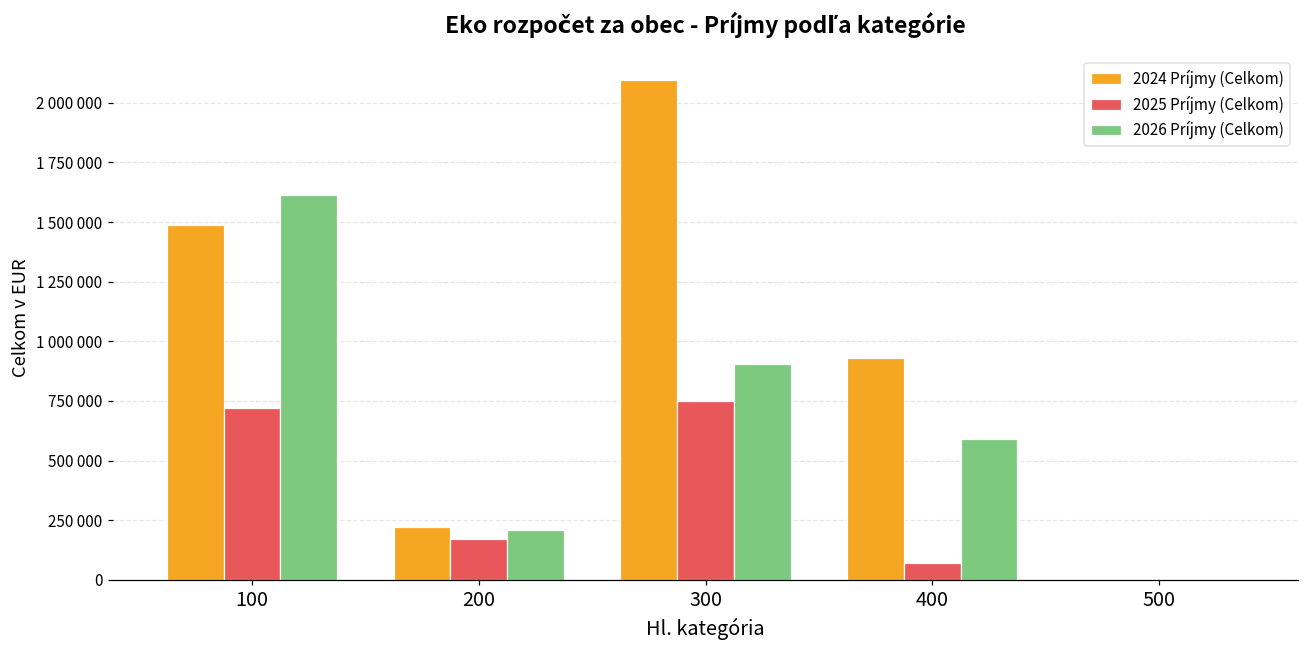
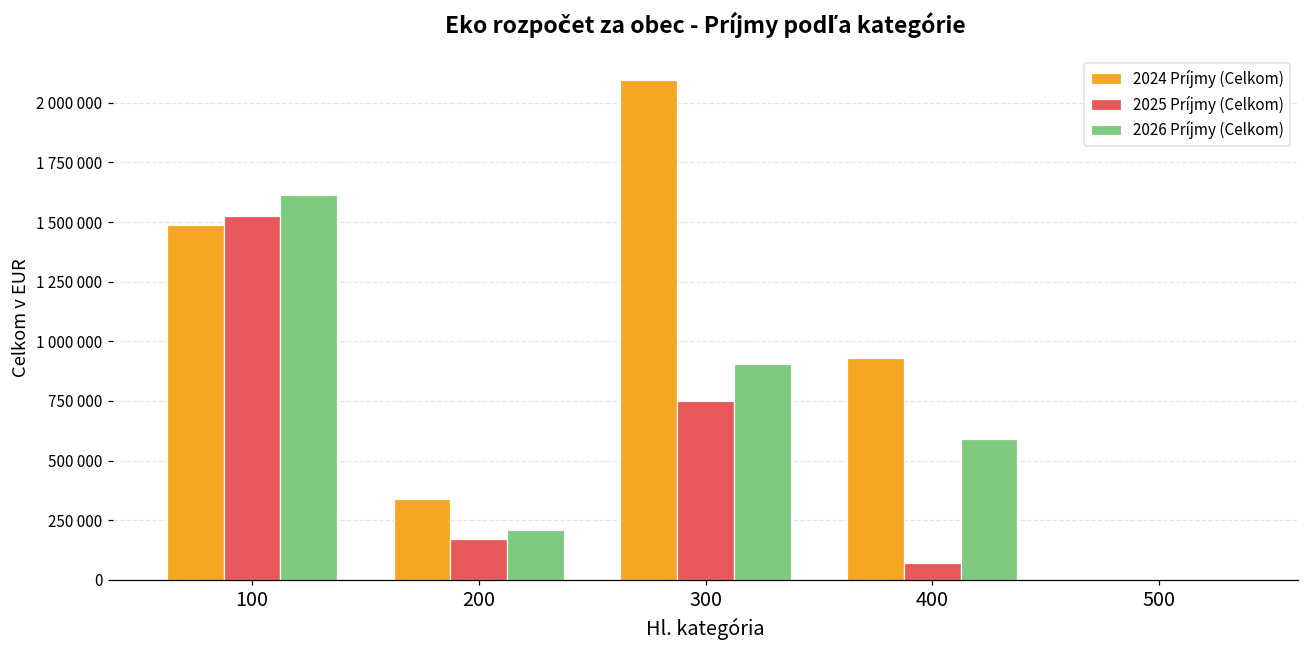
2025 Príjmy (Celkom), 100: 720000 -> 1530000
2024 Príjmy (Celkom), 200: 220000 -> 340000
